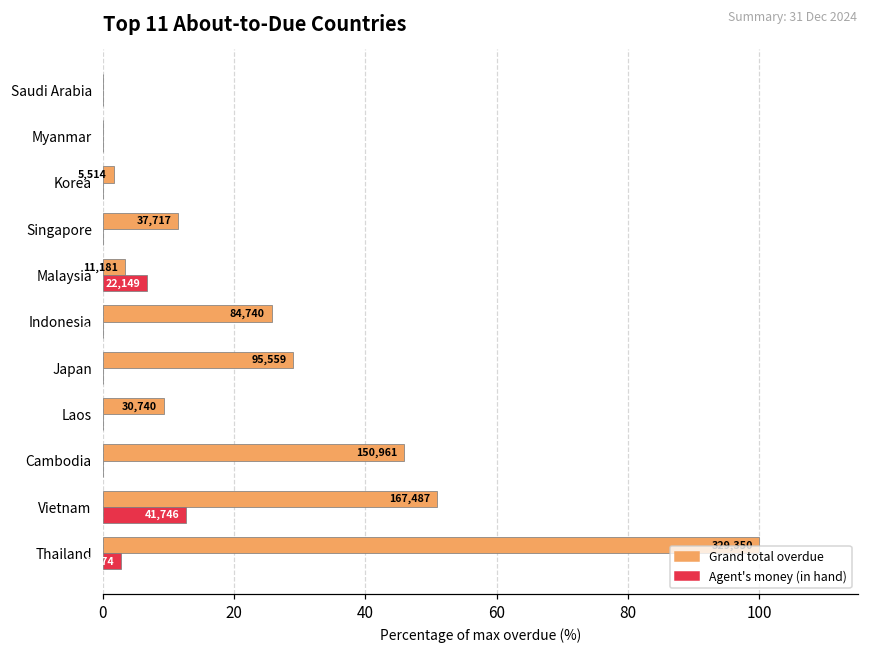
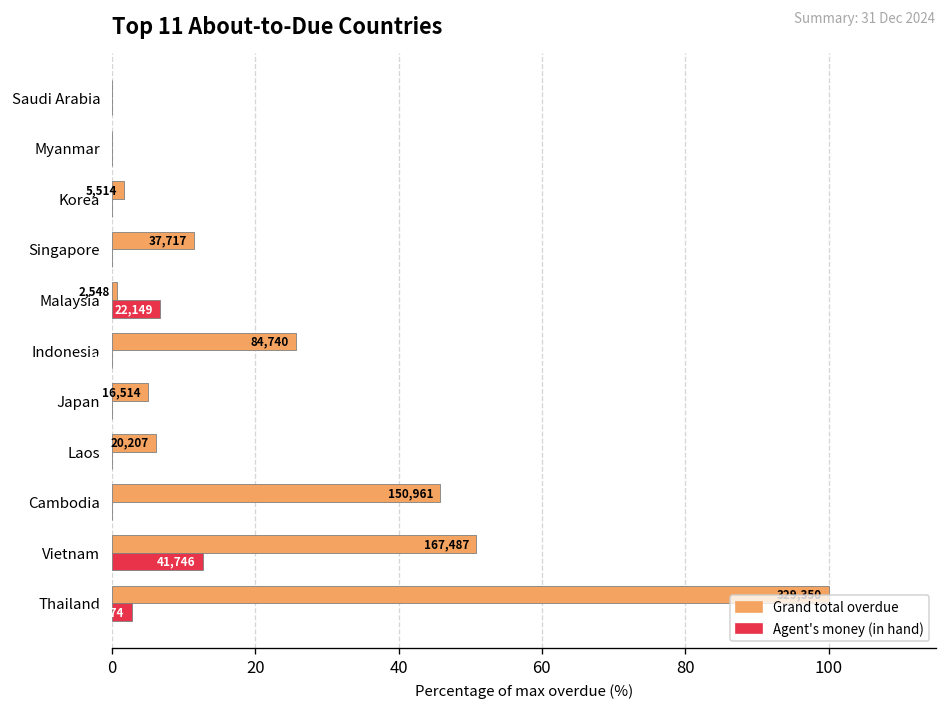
Grand total overdue, Malaysia: 11,181 -> 2,548
Grand total overdue, Japan: 95,559 -> 16,514
Grand total overdue, Laos: 30,740 -> 20,207
